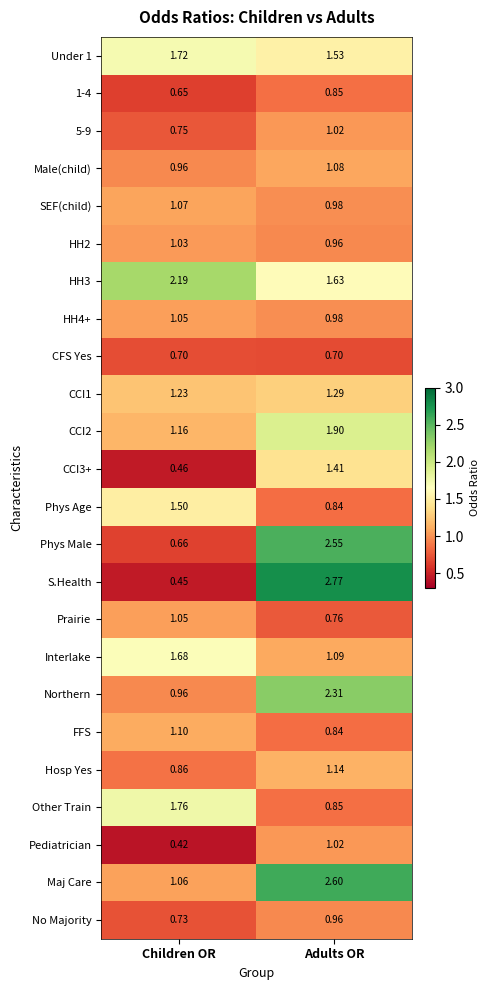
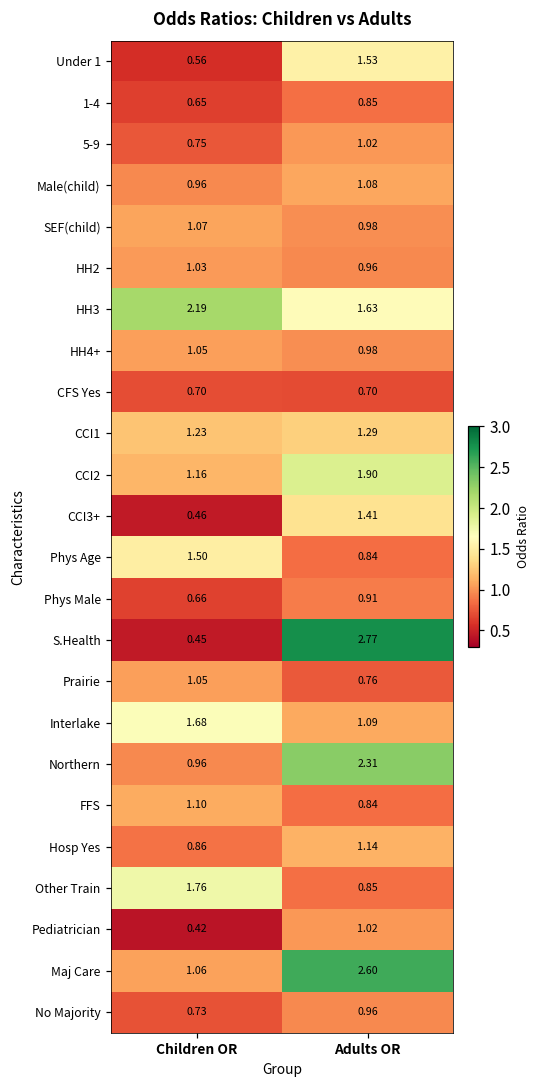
Under 1, Children OR: 1.72 -> 0.56
Phys Male, Adults OR: 2.55 -> 0.91
